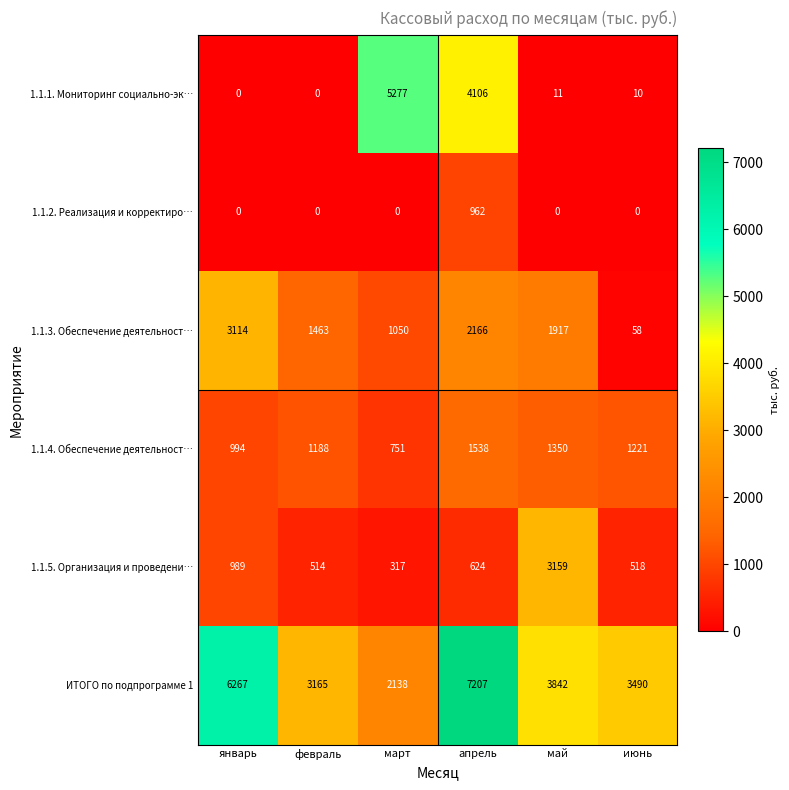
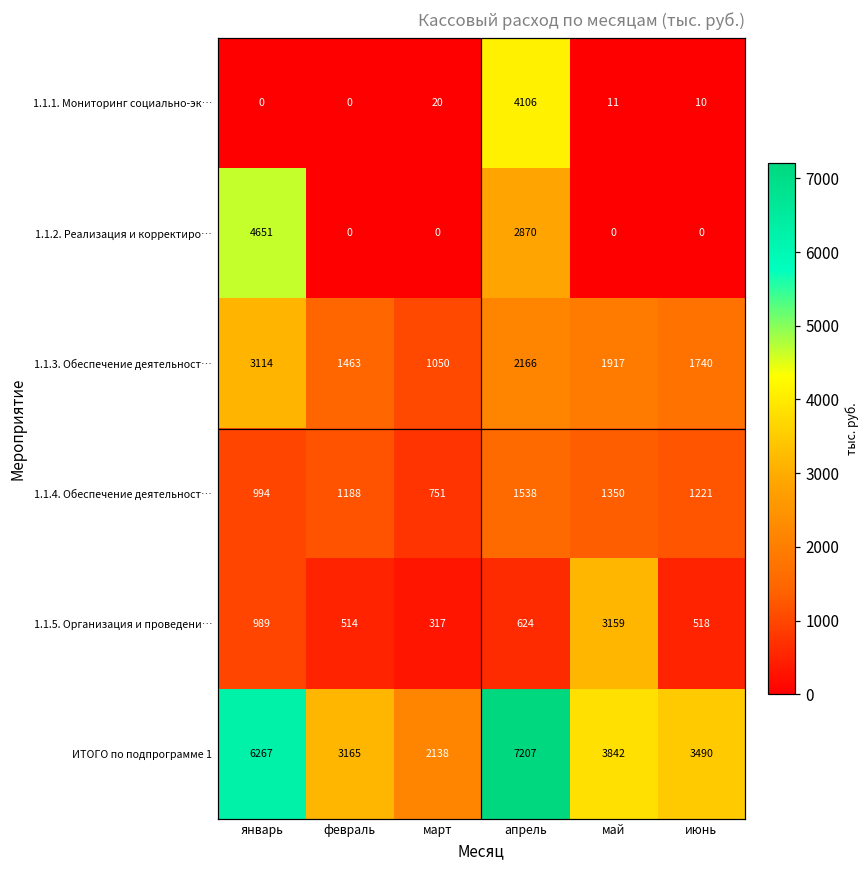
1.1.1. Мониторинг социально-эк…, март: 5277 -> 20
1.1.2. Реализация и корректиро…, январь: 0 -> 4651
1.1.2. Реализация и корректиро…, апрель: 962 -> 2870
1.1.3. Обеспечение деятельност…, июнь: 58 -> 1740
